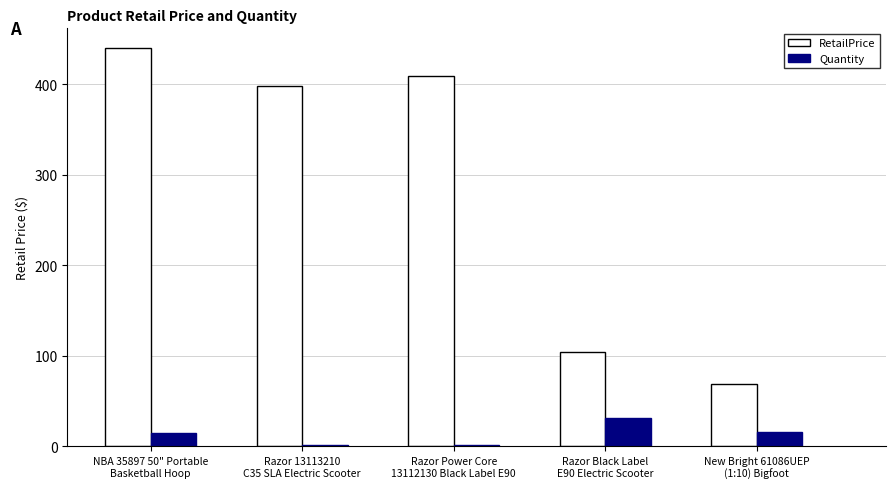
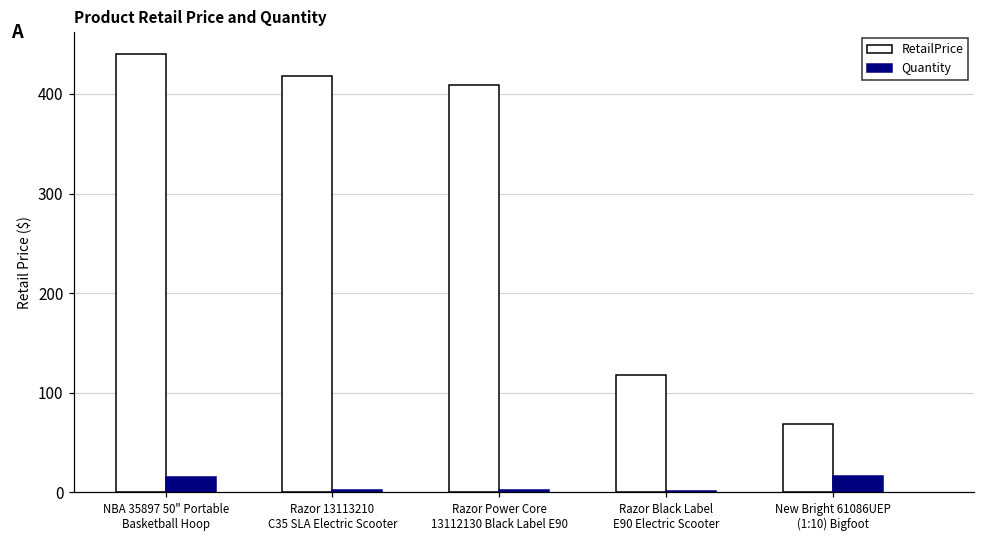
RetailPrice, Razor 13113210 C35 SLA Electric Scooter: 400 -> 420
RetailPrice, Razor Black Label E90 Electric Scooter: 100 -> 120
Quantity, Razor Black Label E90 Electric Scooter: 30 -> 0
